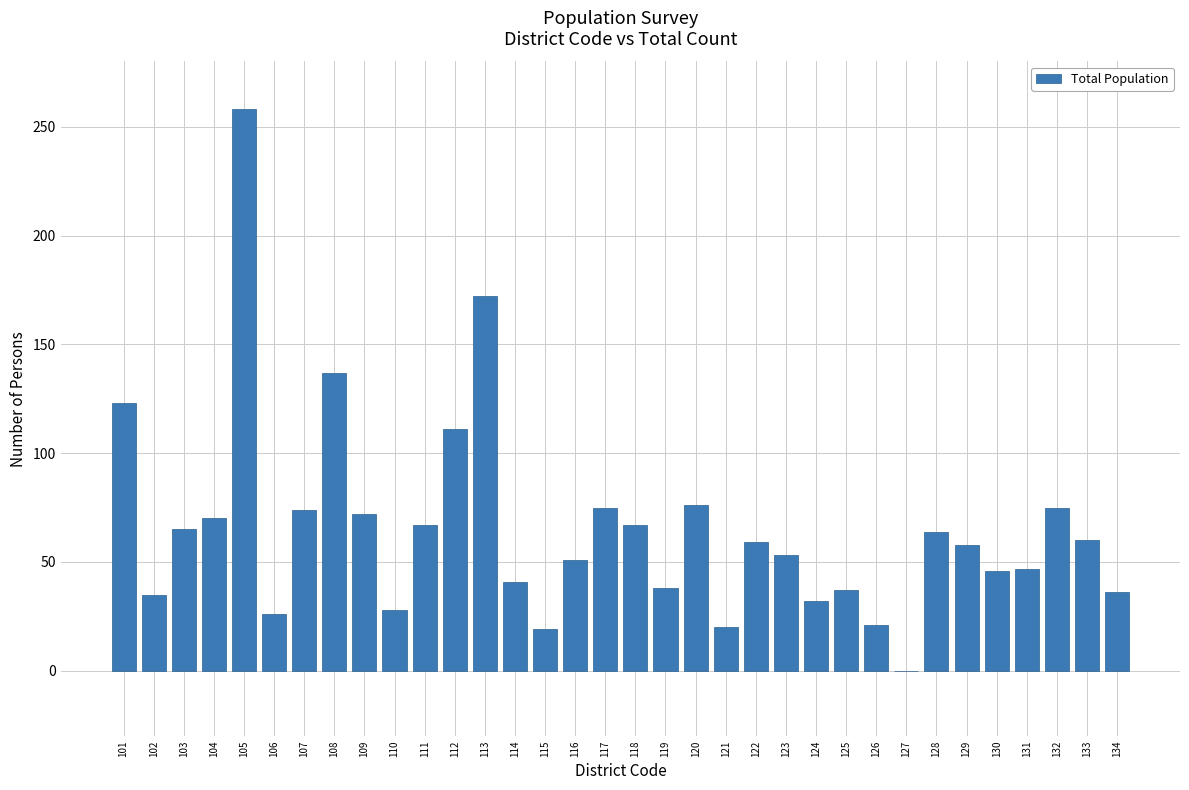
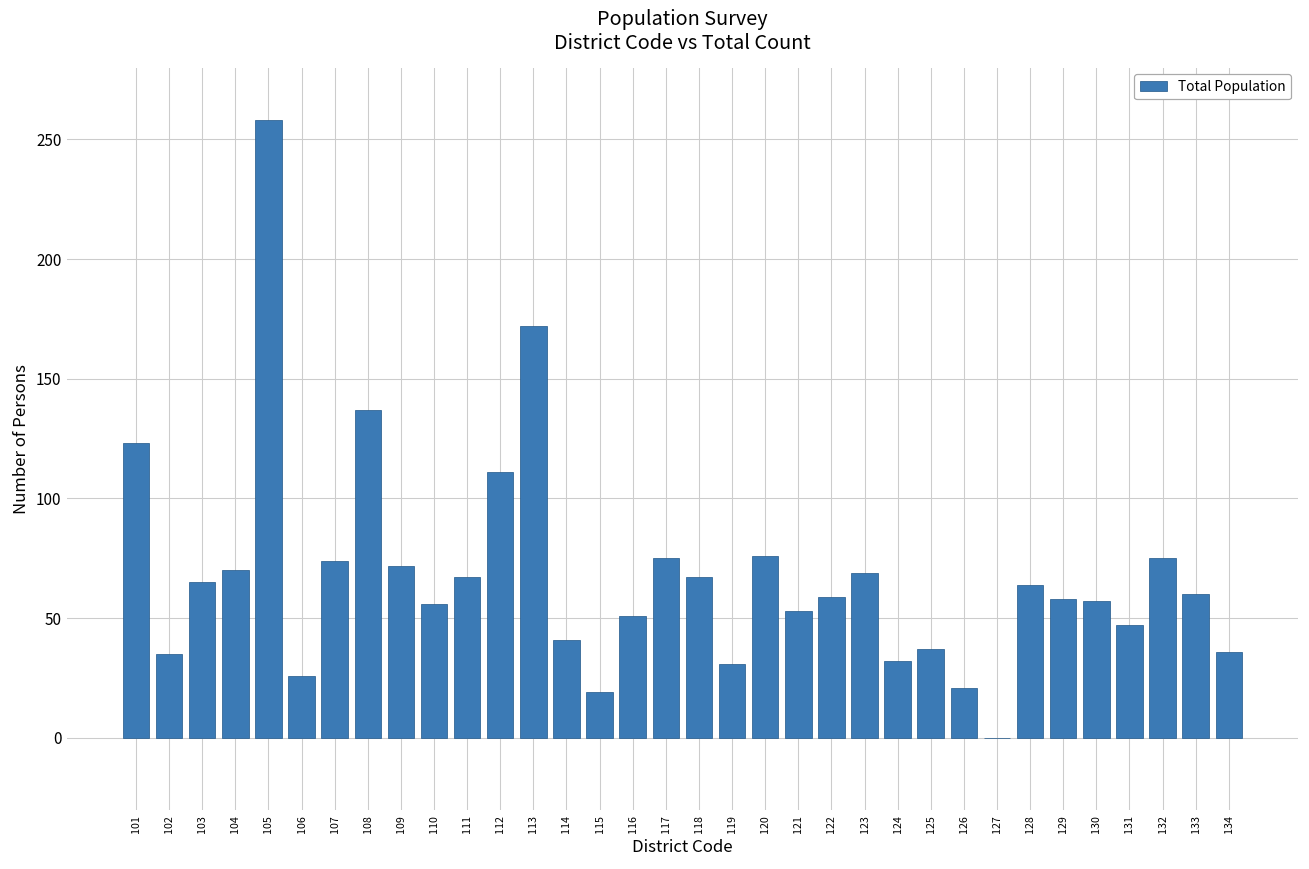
110: 28 -> 56
119: 38 -> 31
121: 20 -> 53
123: 53 -> 69
130: 46 -> 57
